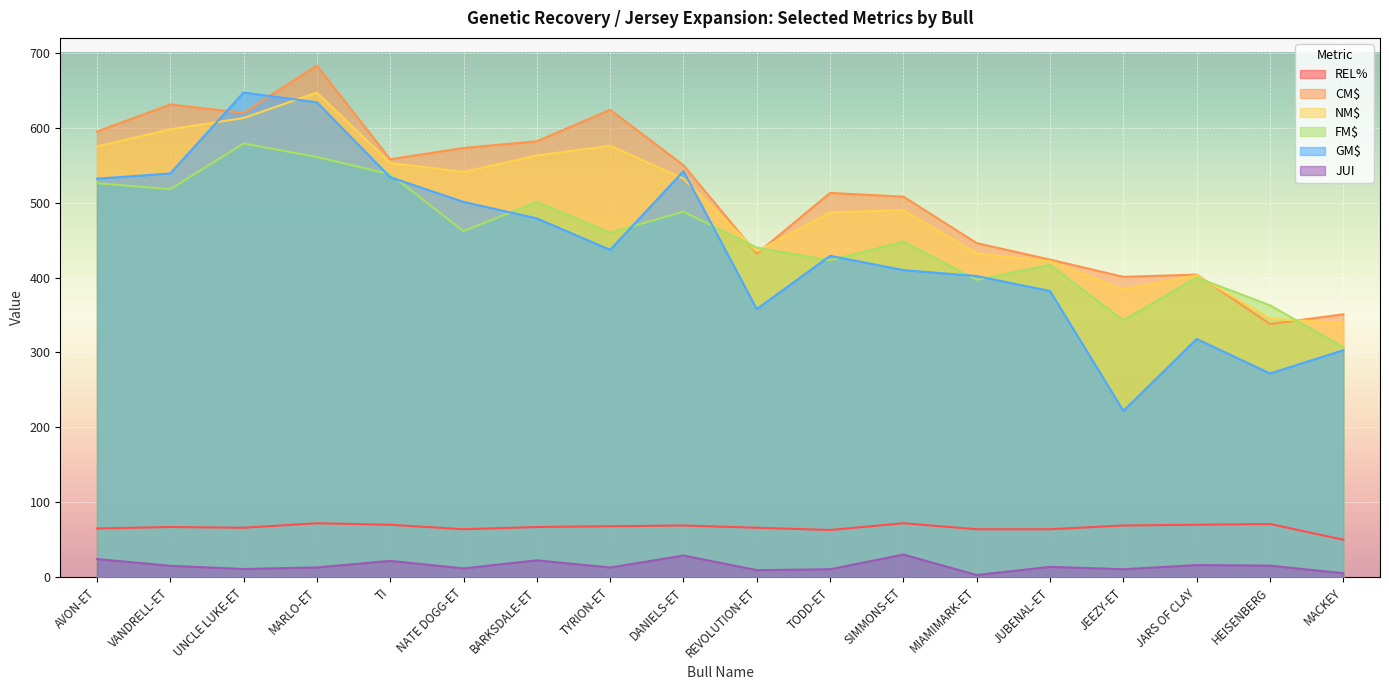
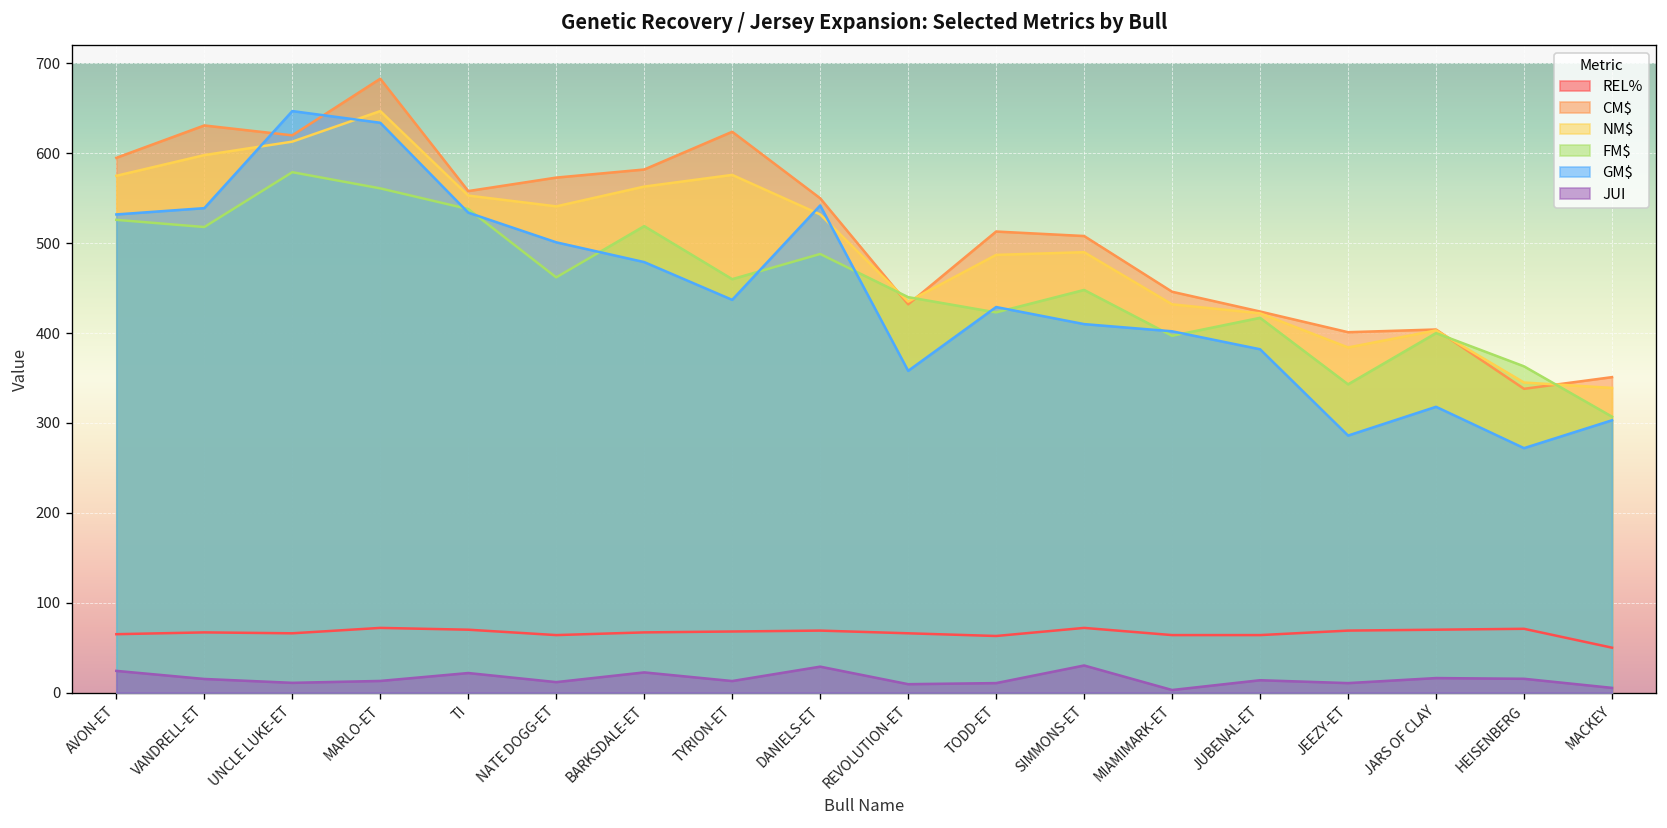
FM$, BARKSDALE-ET: 500 -> 520
GM$, JEEZY-ET: 220 -> 290
